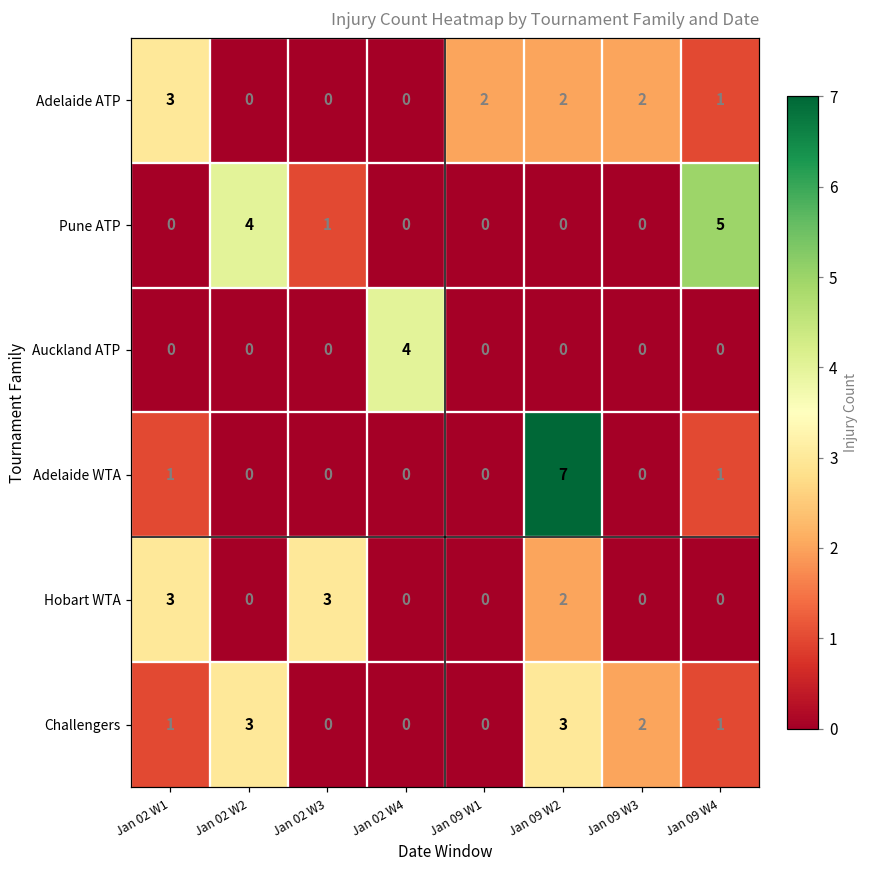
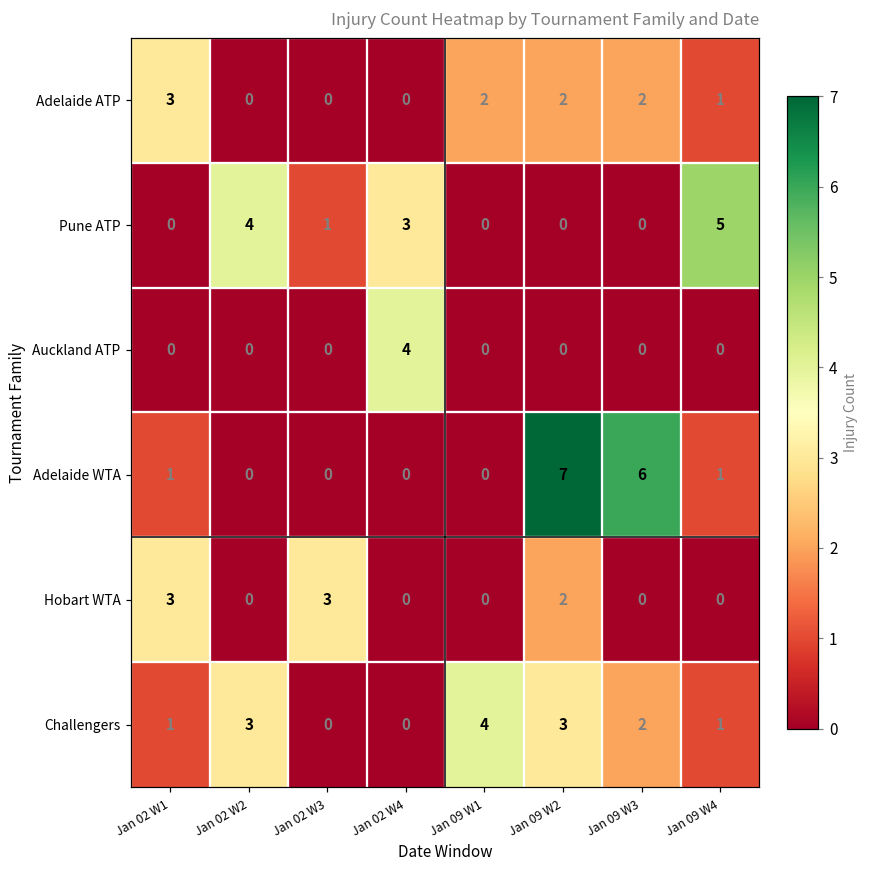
Pune ATP, Jan 02 W4: 0 -> 3
Adelaide WTA, Jan 09 W3: 0 -> 6
Challengers, Jan 09 W1: 0 -> 4
